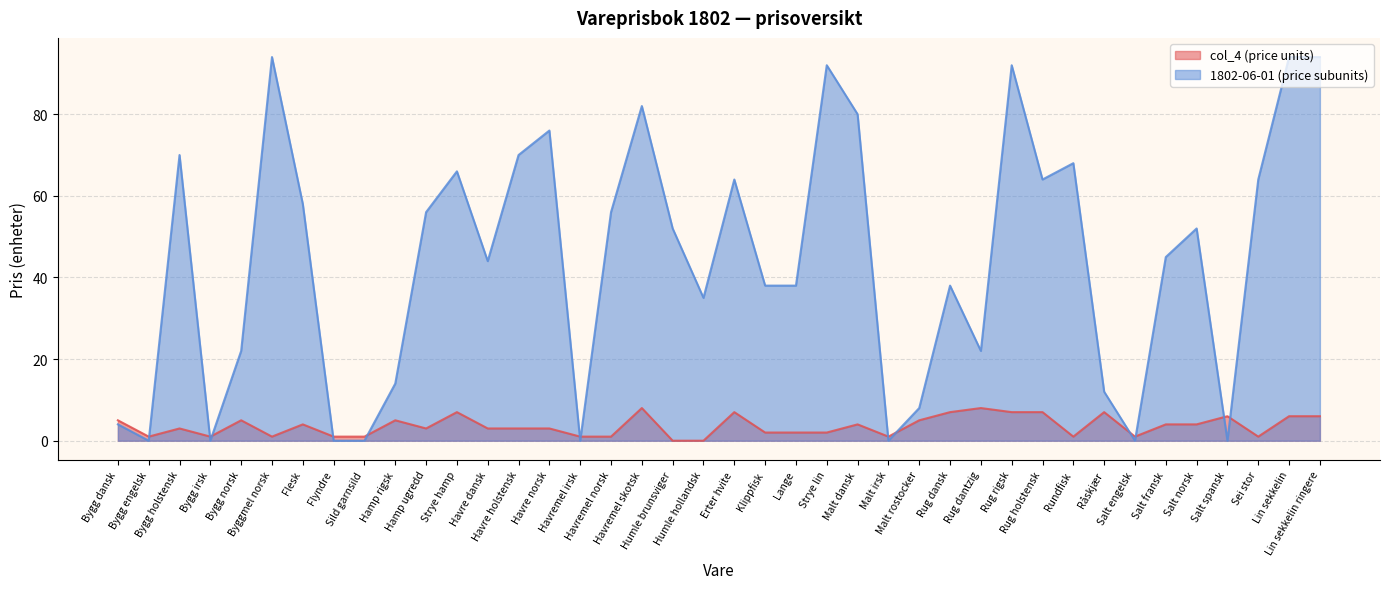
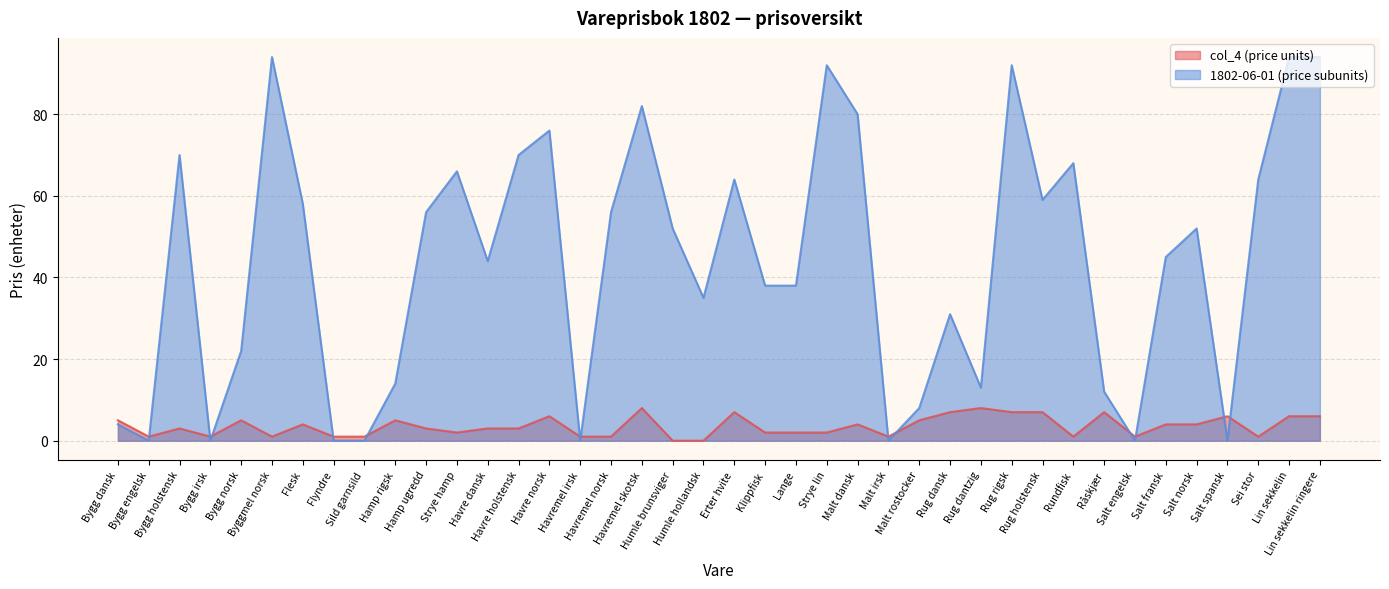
col_4 (price units), Strye hamp: 7 -> 2
col_4 (price units), Havre norsk: 3 -> 6
1802-06-01 (price subunits), Rug dansk: 38 -> 31
1802-06-01 (price subunits), Rug dantzig: 22 -> 13
1802-06-01 (price subunits), Rug holstensk: 64 -> 59
